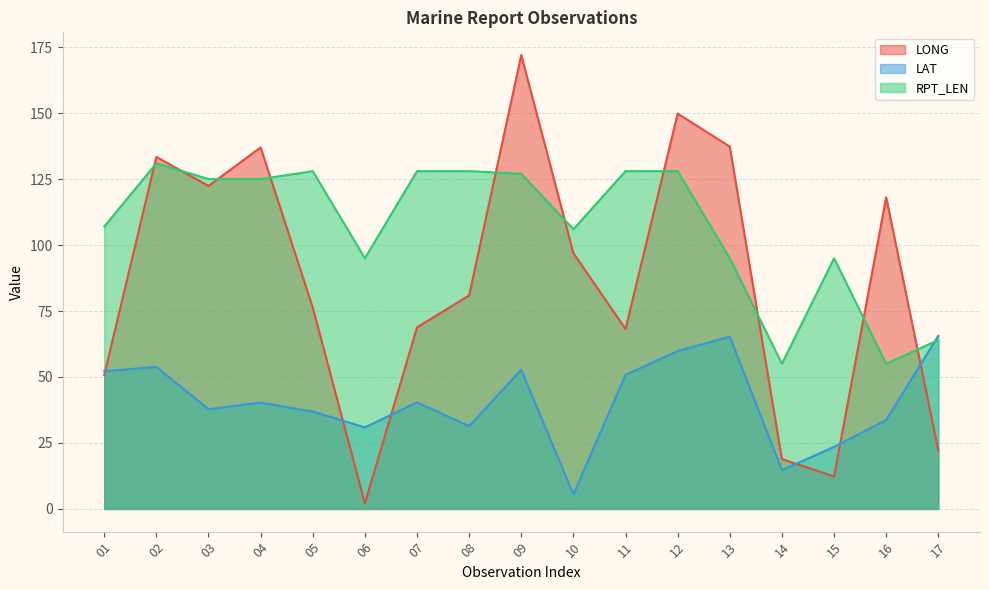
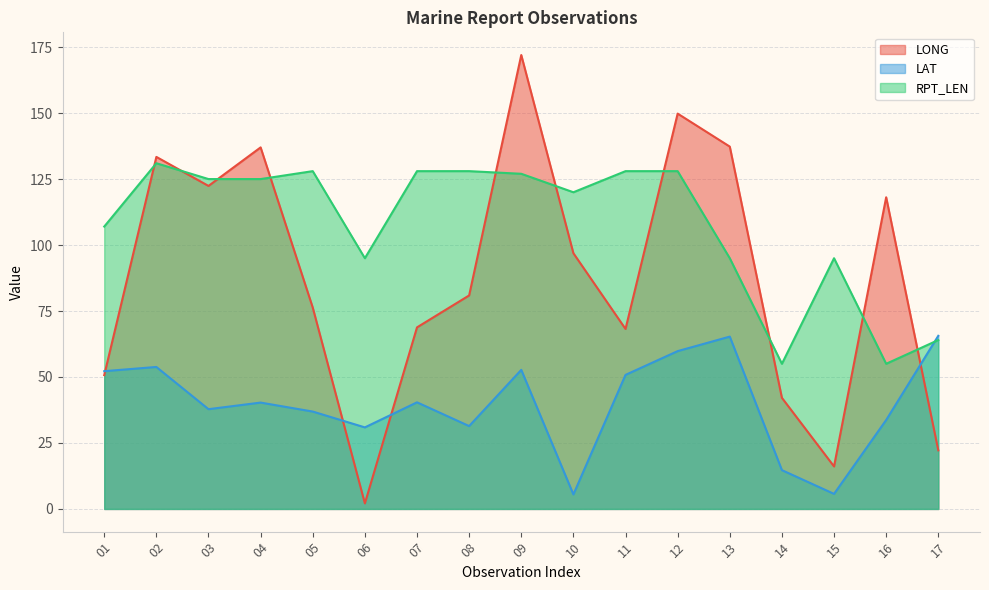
RPT_LEN, 10: 106 -> 120
LONG, 14: 19 -> 42
LONG, 15: 12 -> 16
LAT, 15: 24 -> 6
